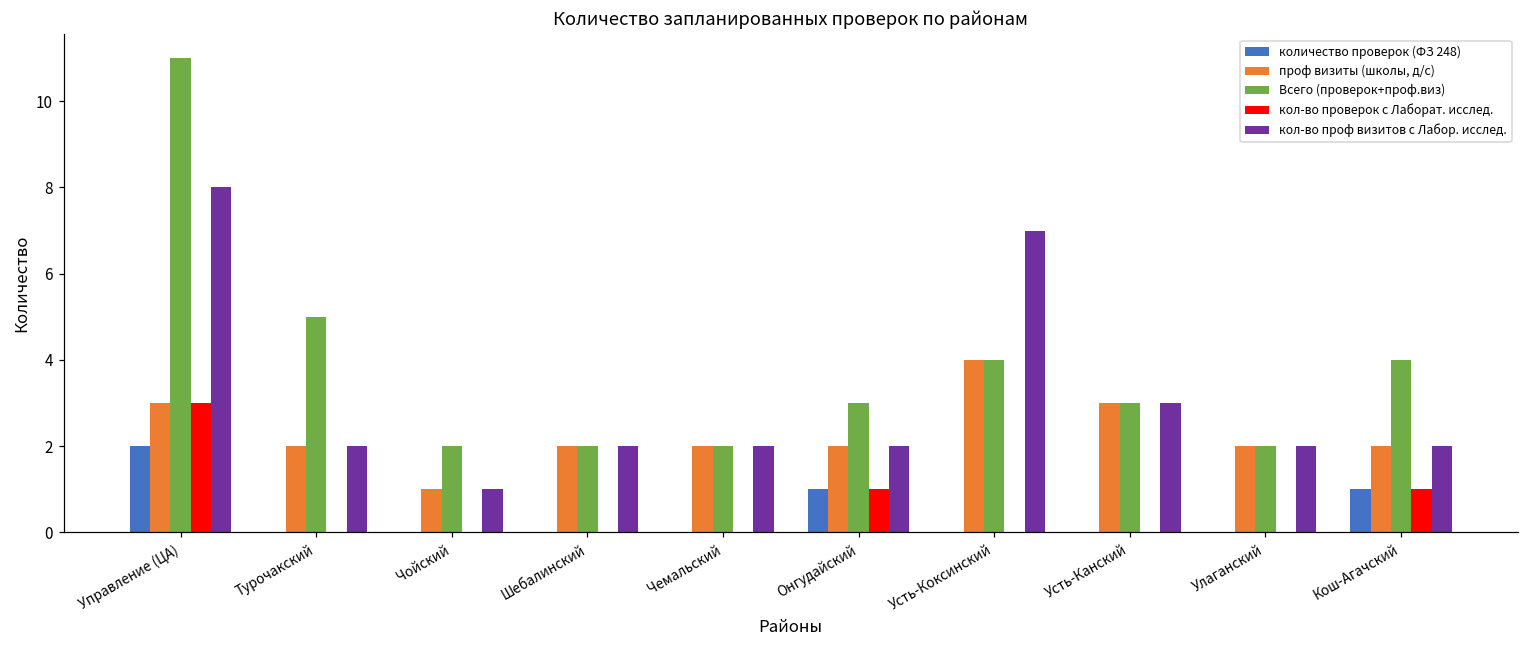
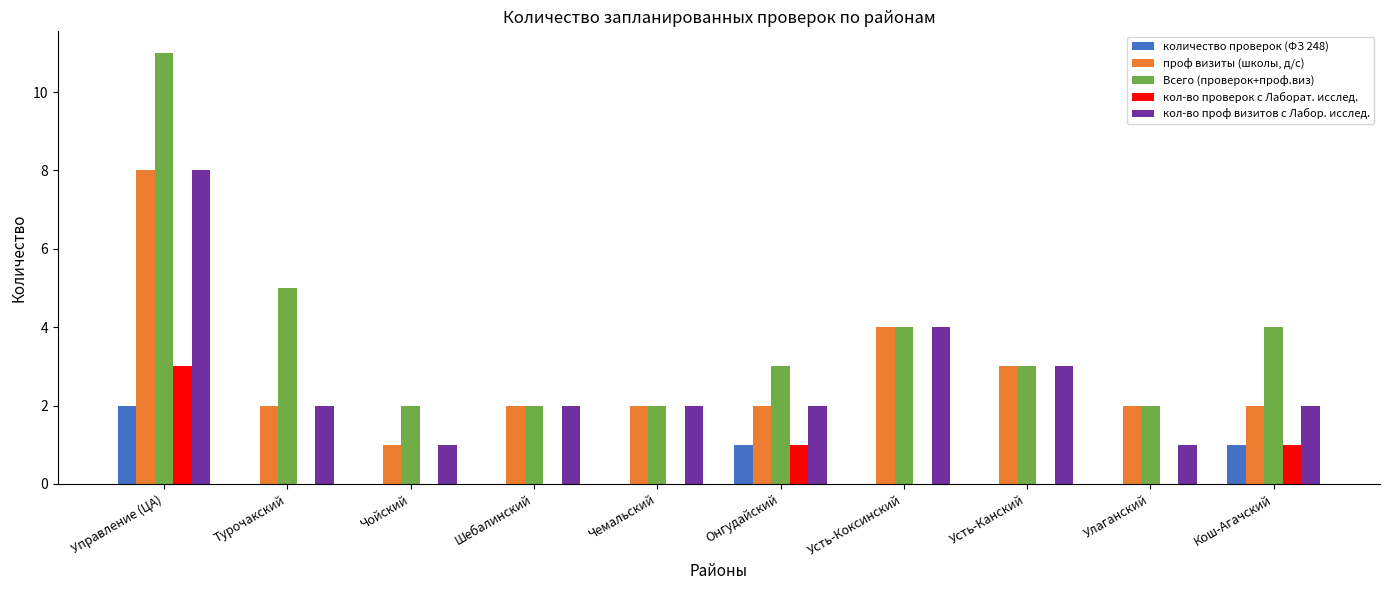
проф визиты (школы, д/с), Управление (ЦА): 3 -> 8
кол-во проф визитов с Лабор. исслед., Усть-Коксинский: 7 -> 4
кол-во проф визитов с Лабор. исслед., Улаганский: 2 -> 1
